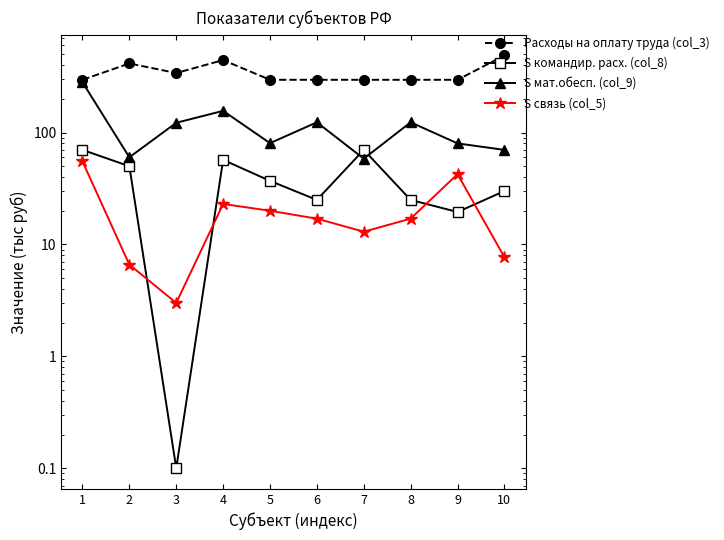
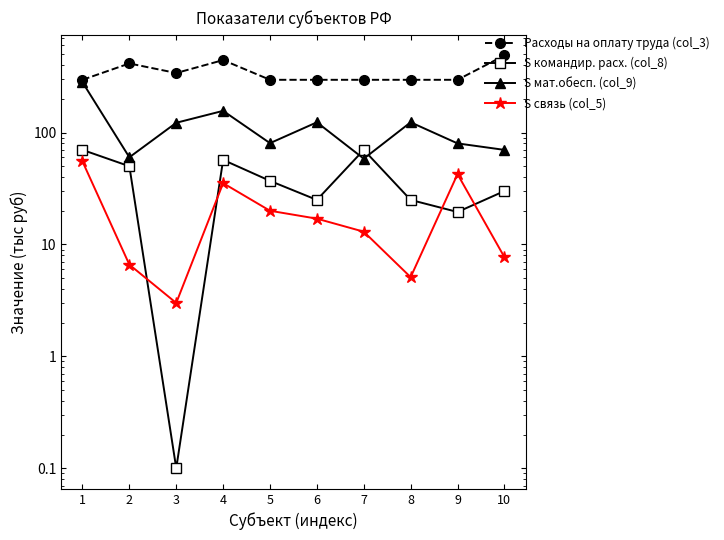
S связь (col_5), 4: 23 -> 35
S связь (col_5), 8: 17 -> 5
